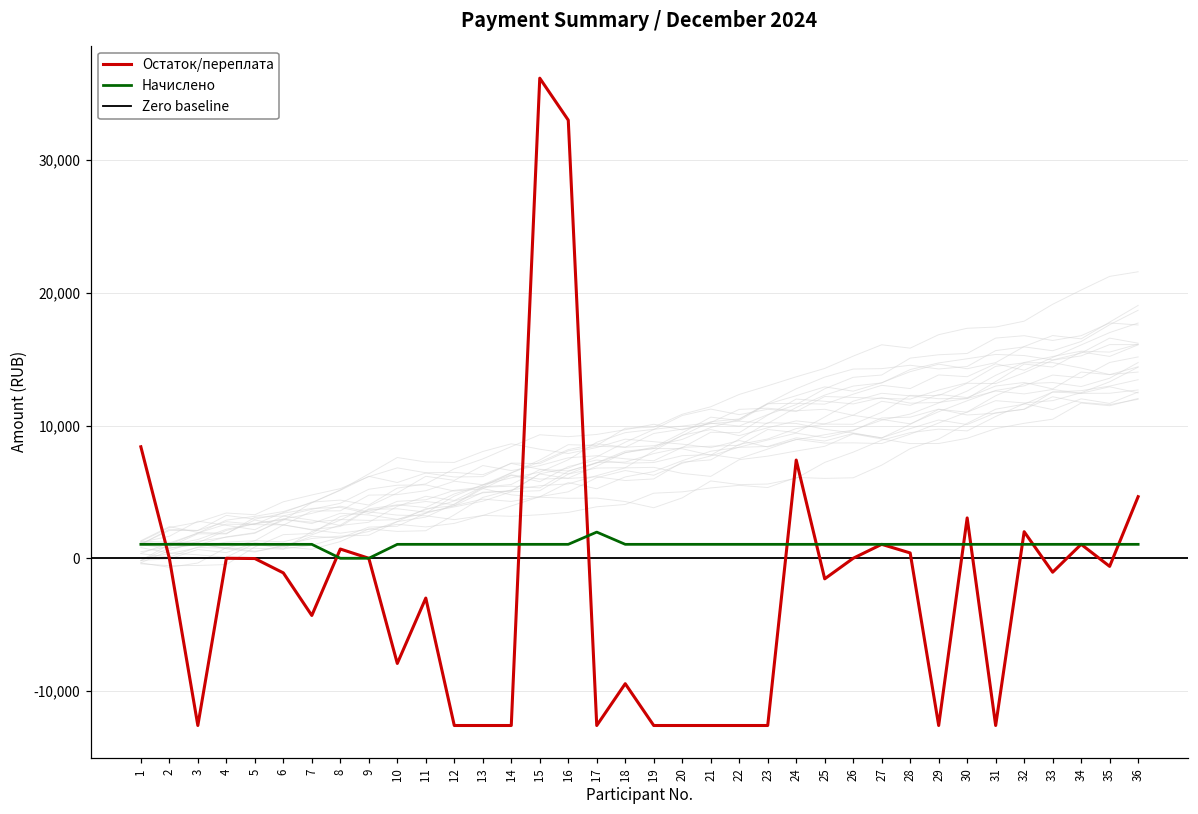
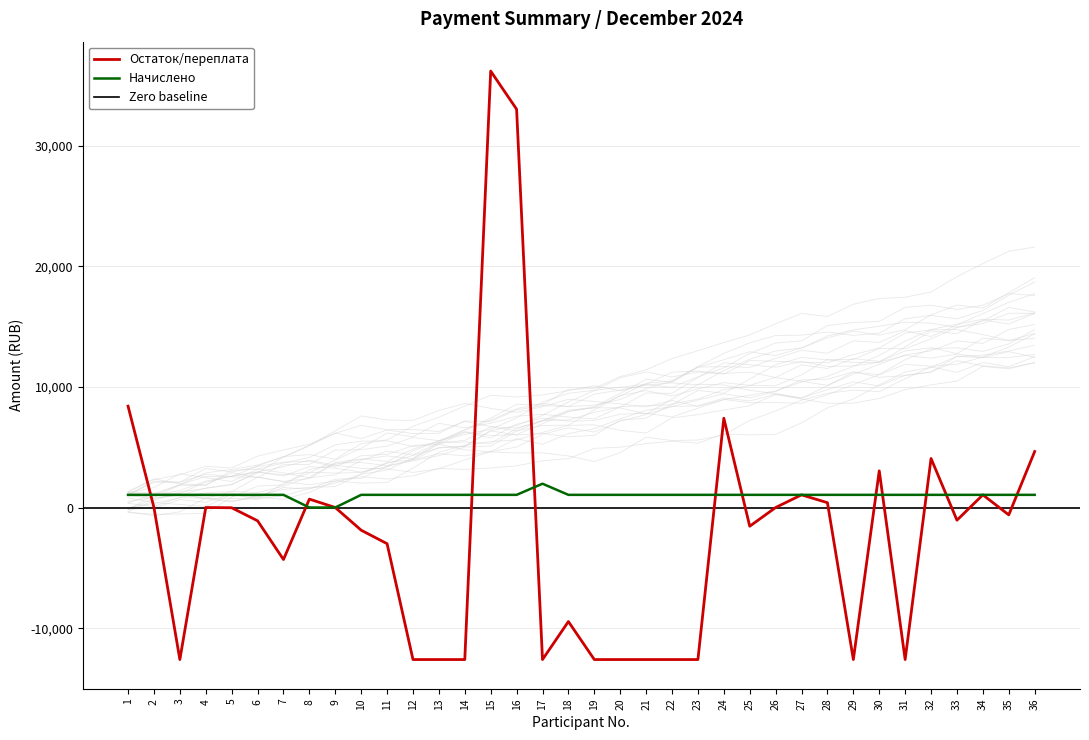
Остаток/переплата, 10: -7,900 -> -1,900
Остаток/переплата, 32: 2,000 -> 4,100
